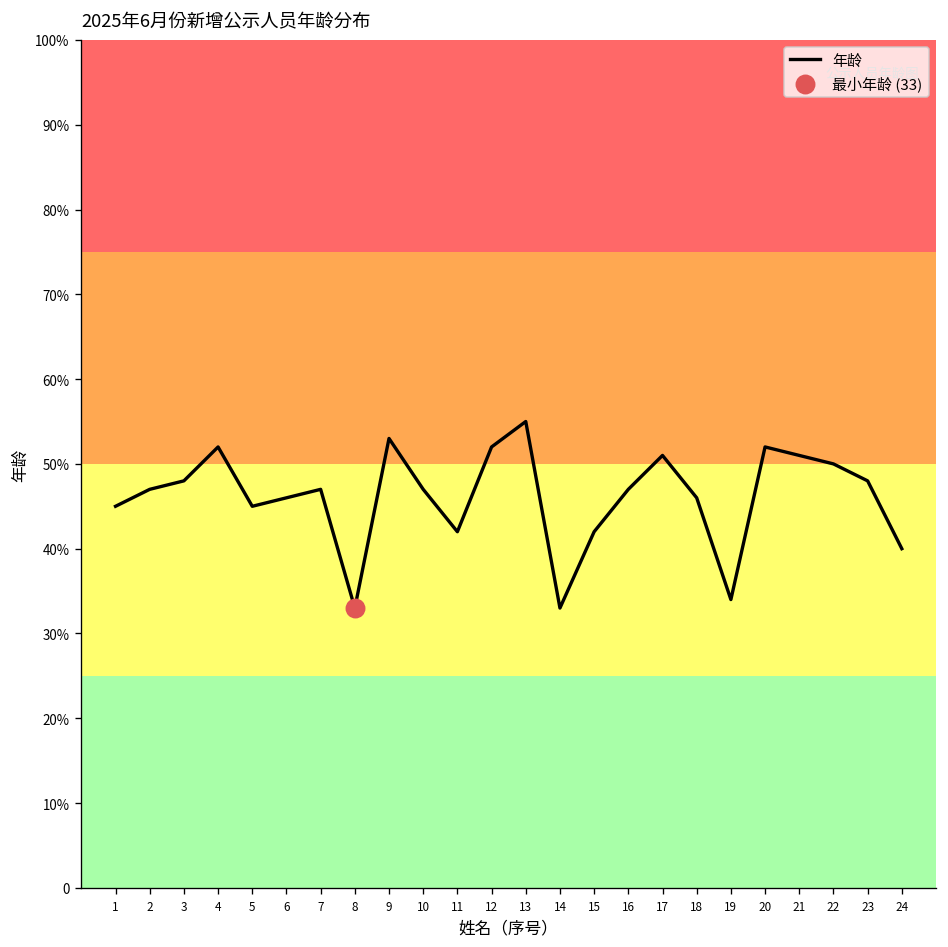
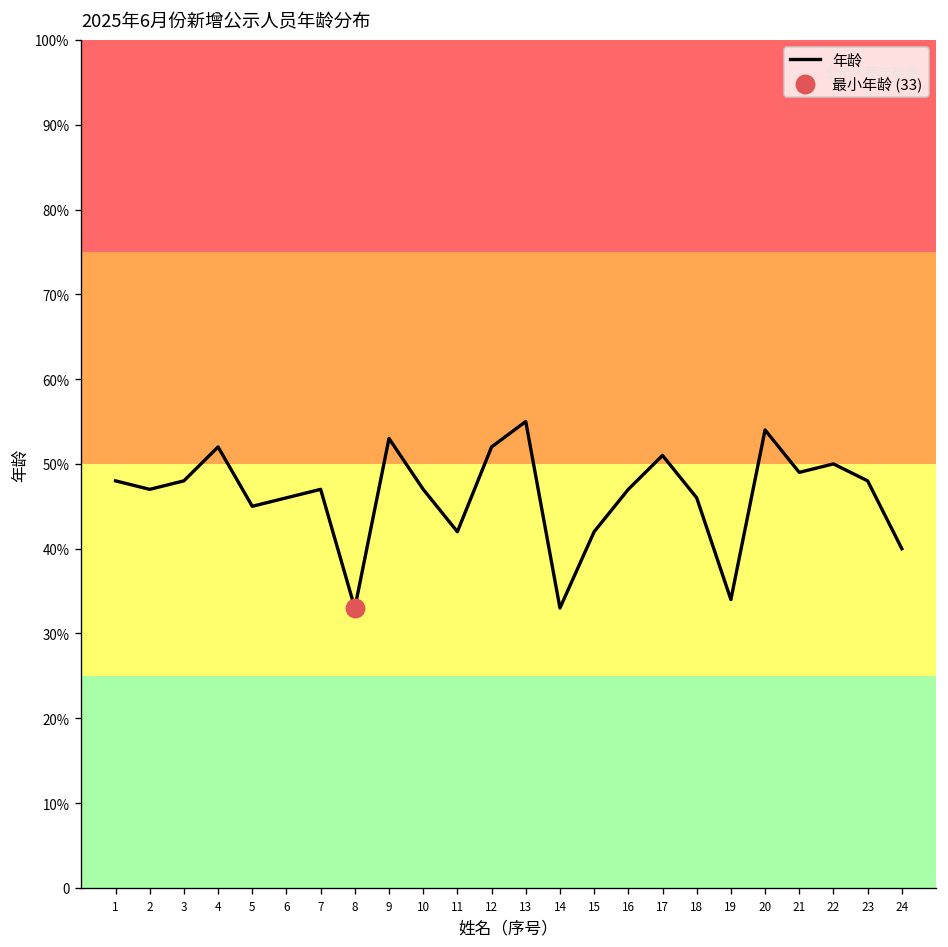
年龄, 1: 45% -> 48%
年龄, 20: 52% -> 54%
年龄, 21: 51% -> 49%
